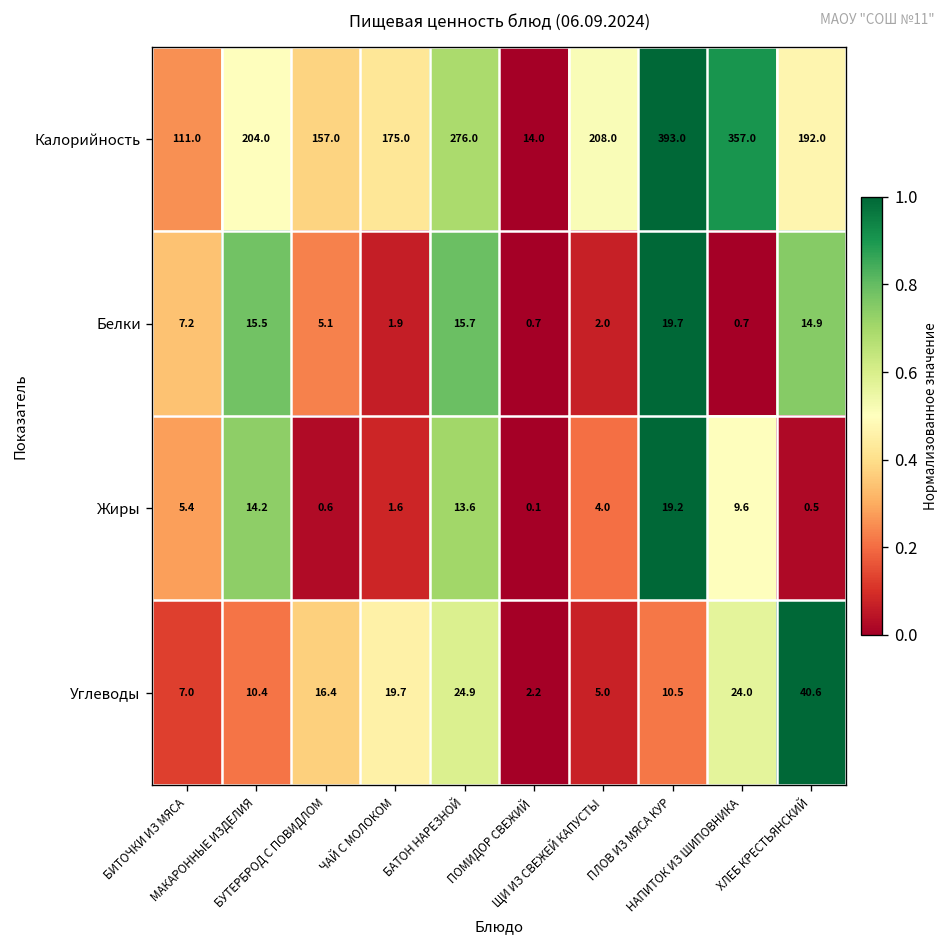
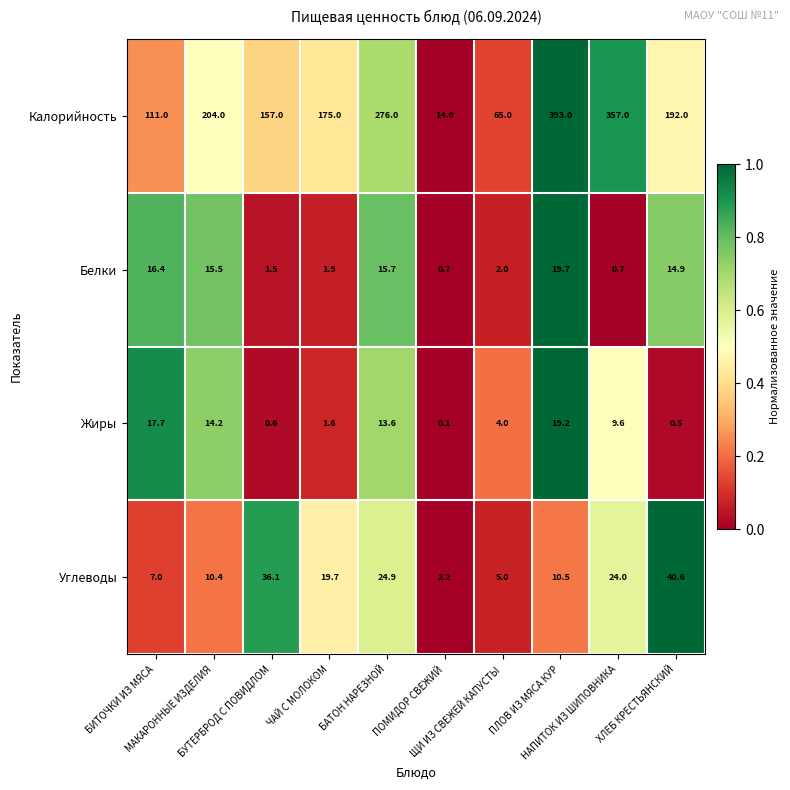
Калорийность, ЩИ ИЗ СВЕЖЕЙ КАПУСТЫ: 208.0 -> 65.0
Белки, БИТОЧКИ ИЗ МЯСА: 7.2 -> 16.4
Белки, БУТЕРБРОД С ПОВИДЛОМ: 5.1 -> 1.5
Жиры, БИТОЧКИ ИЗ МЯСА: 5.4 -> 17.7
Углеводы, БУТЕРБРОД С ПОВИДЛОМ: 16.4 -> 36.1
